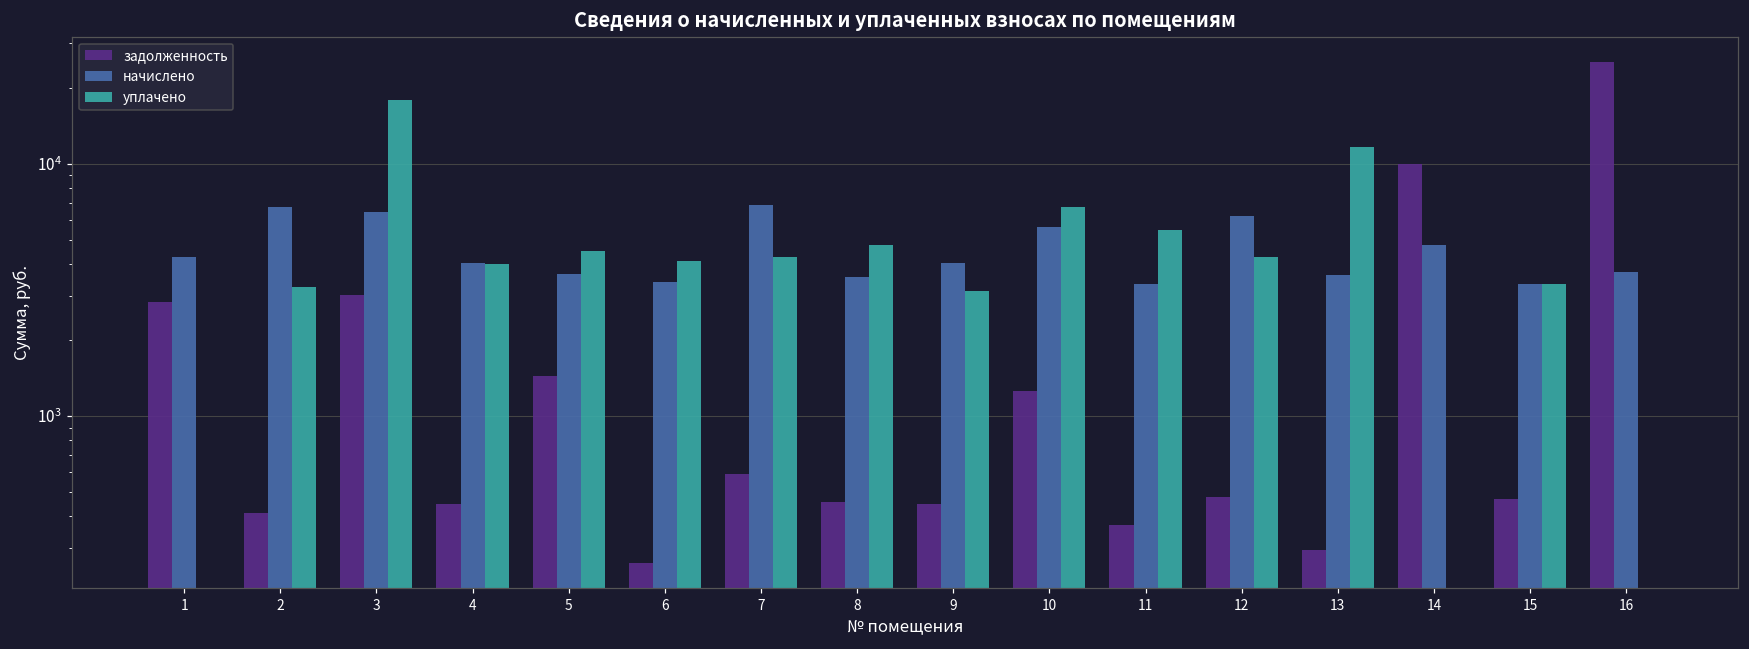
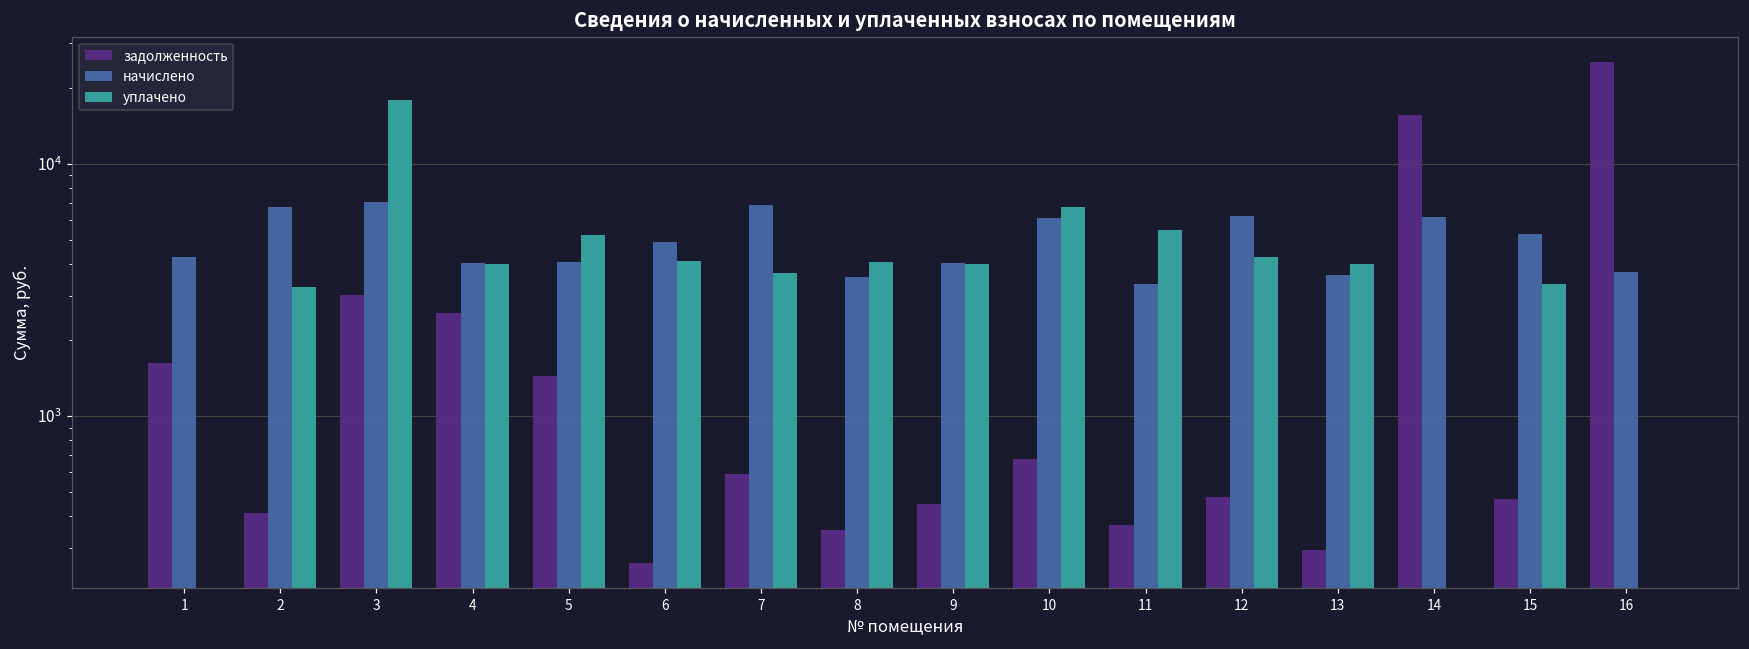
задолженность, 1: 2800 -> 1600
начислено, 3: 6400 -> 7100
задолженность, 4: 450 -> 2600
начислено, 5: 3600 -> 4100
уплачено, 5: 4500 -> 5200
начислено, 6: 3400 -> 4900
уплачено, 7: 4300 -> 3700
задолженность, 8: 460 -> 350
уплачено, 8: 4700 -> 4100
уплачено, 9: 3100 -> 4000
задолженность, 10: 1300 -> 680
начислено, 10: 5600 -> 6100
уплачено, 13: 12000 -> 4000
задолженность, 14: 10000 -> 16000
начислено, 14: 4700 -> 6100
начислено, 15: 3300 -> 5300
